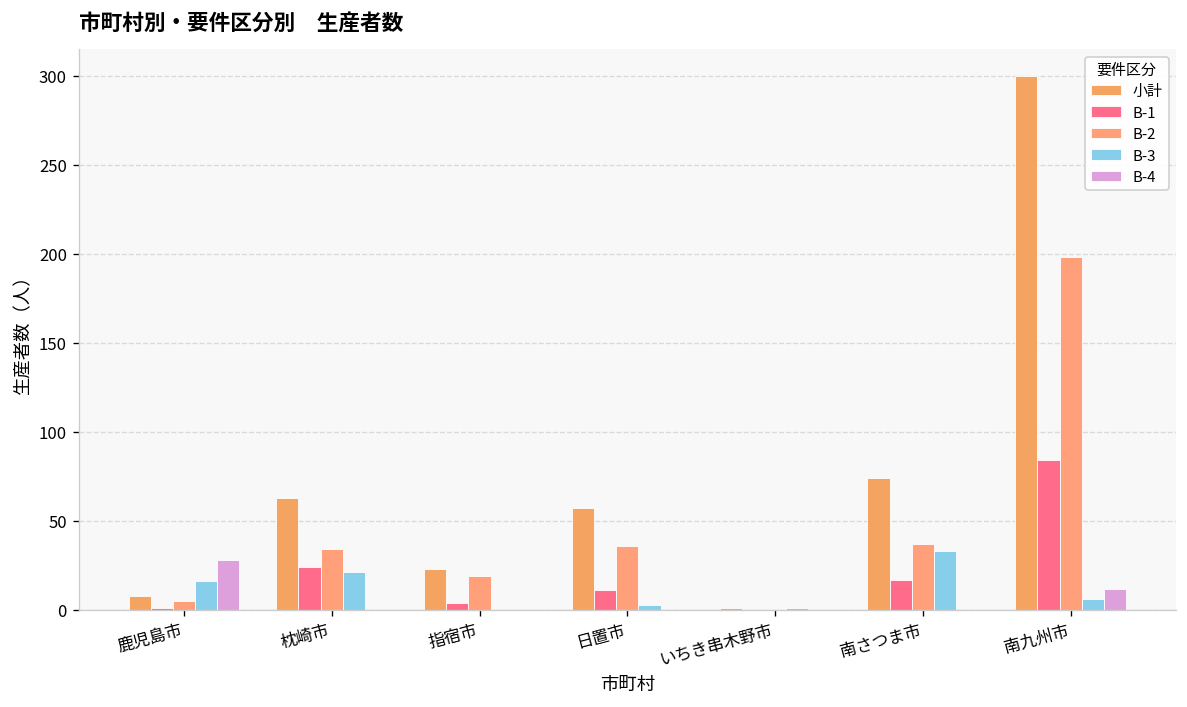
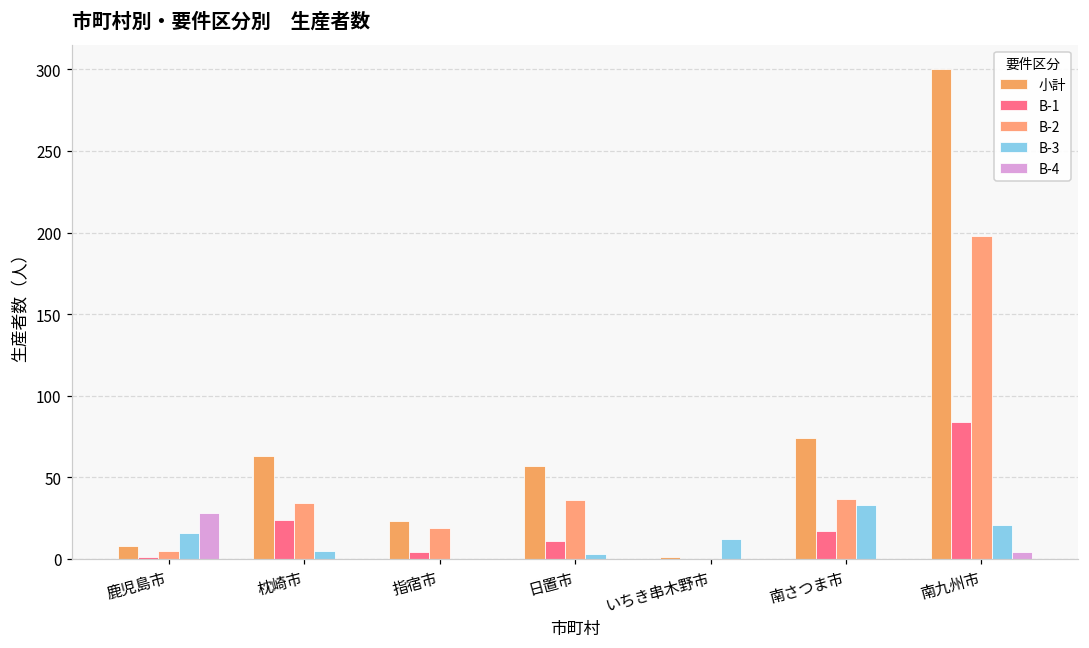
B-3, 枕崎市: 21 -> 5
B-3, いちき串木野市: 1 -> 12
B-3, 南九州市: 6 -> 21
B-4, 南九州市: 12 -> 4
